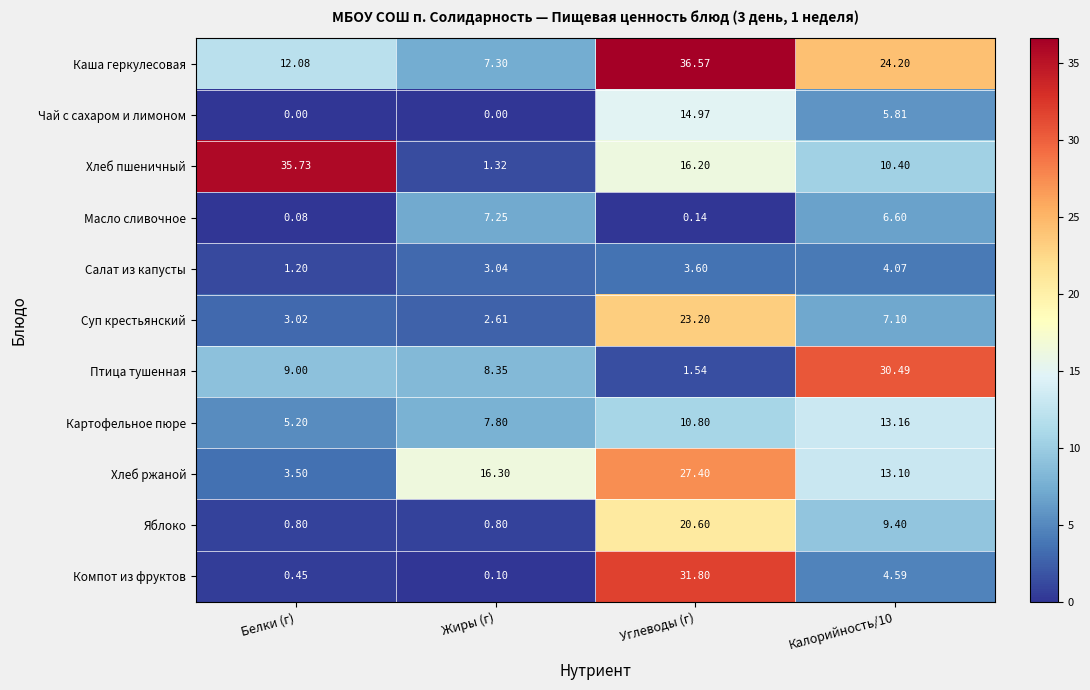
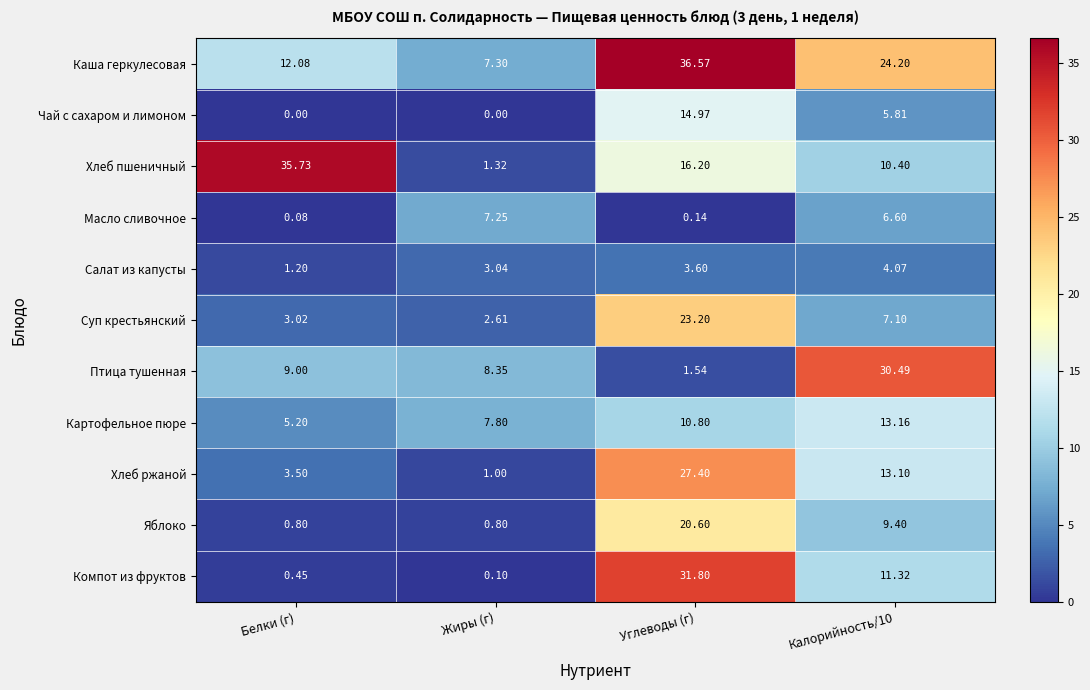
Хлеб ржаной, Жиры (г): 16.30 -> 1.00
Компот из фруктов, Калорийность/10: 4.59 -> 11.32
